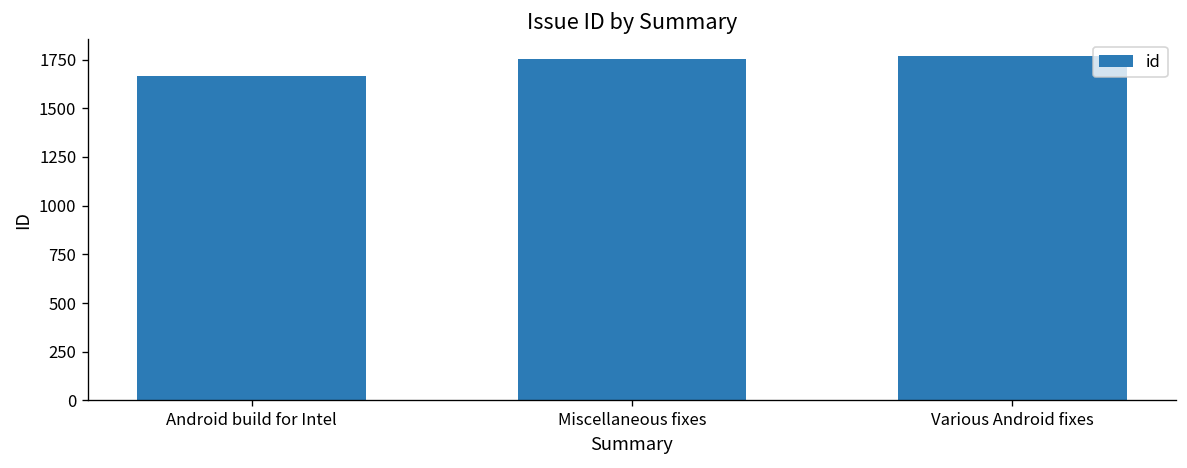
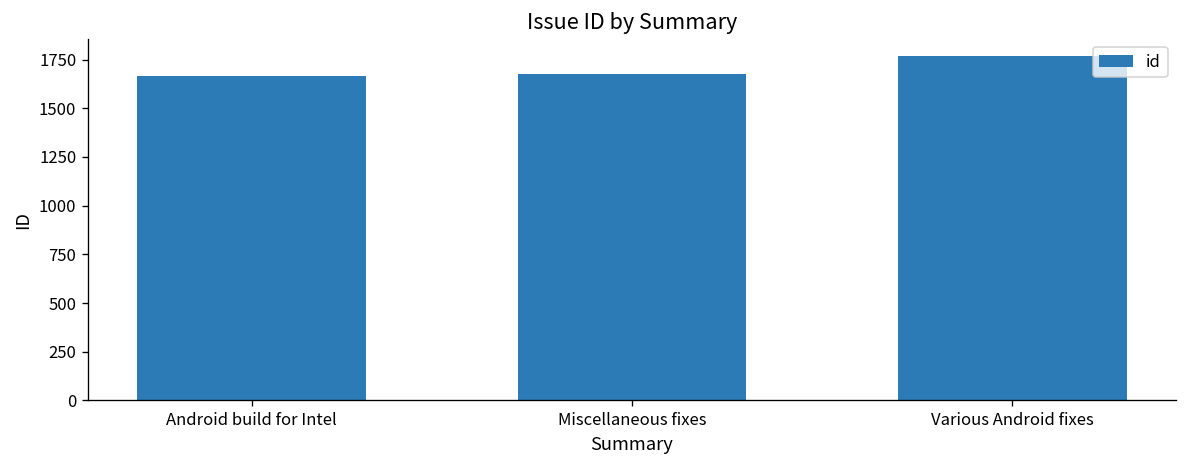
Miscellaneous fixes: 1750 -> 1680
